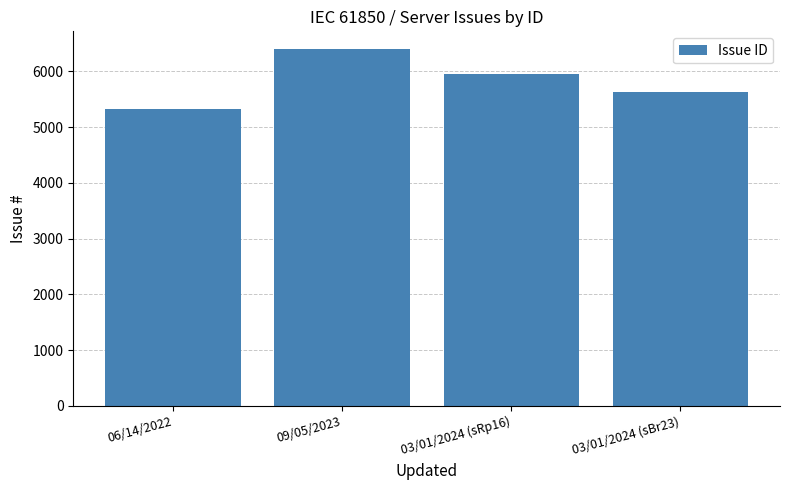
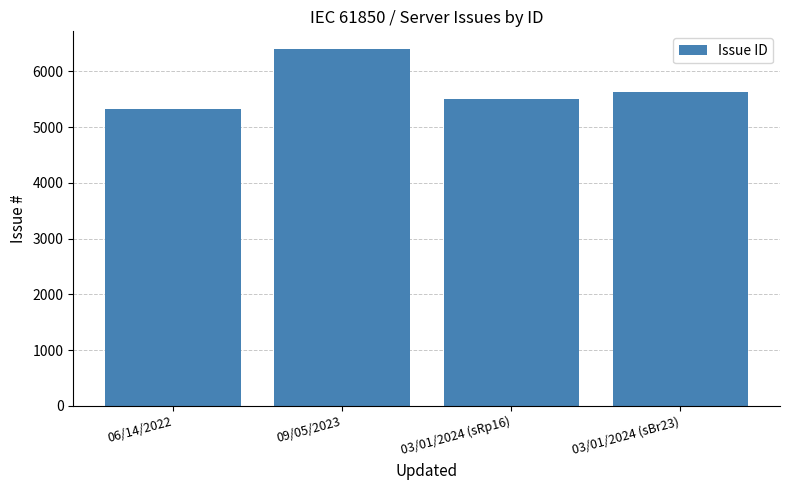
03/01/2024 (sRp16): 6000 -> 5500
